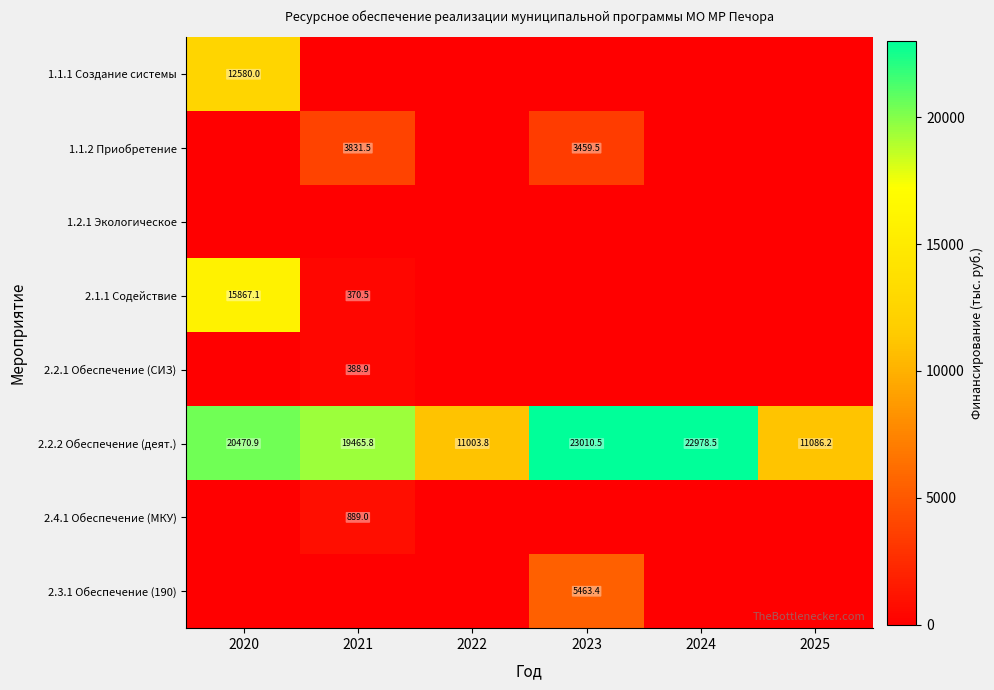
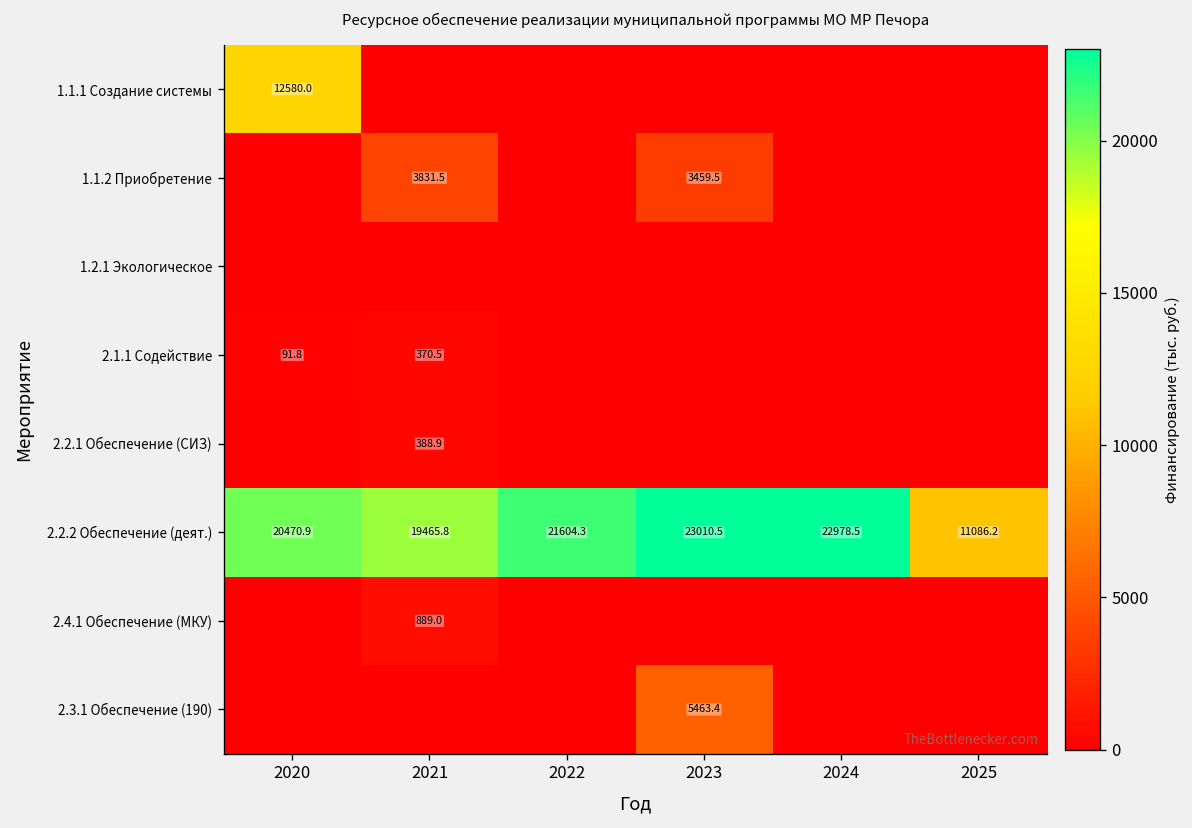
2.1.1 Содействие, 2020: 15867.1 -> 91.8
2.2.2 Обеспечение (деят.), 2022: 11003.8 -> 21604.3
